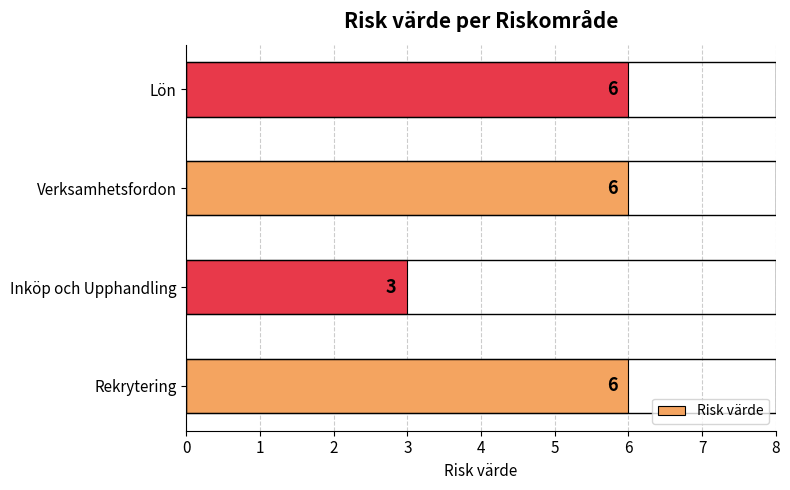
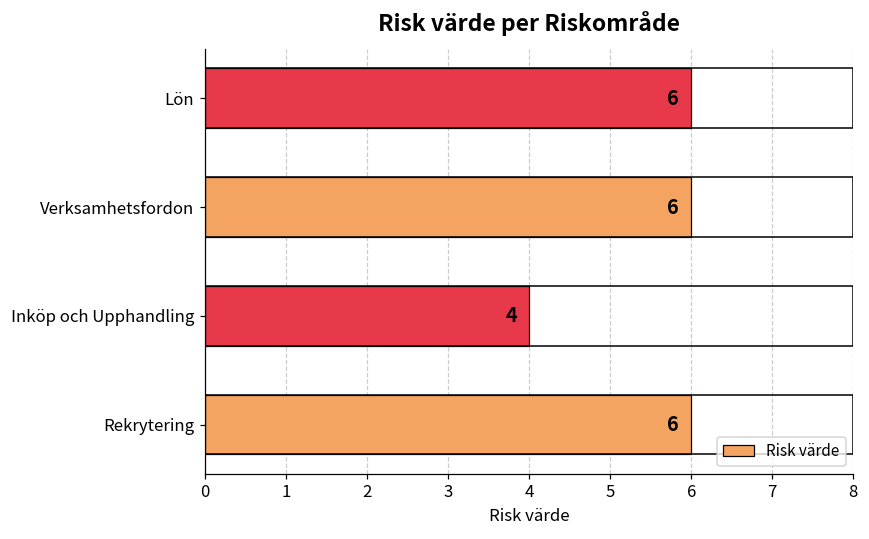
Inköp och Upphandling: 3 -> 4
